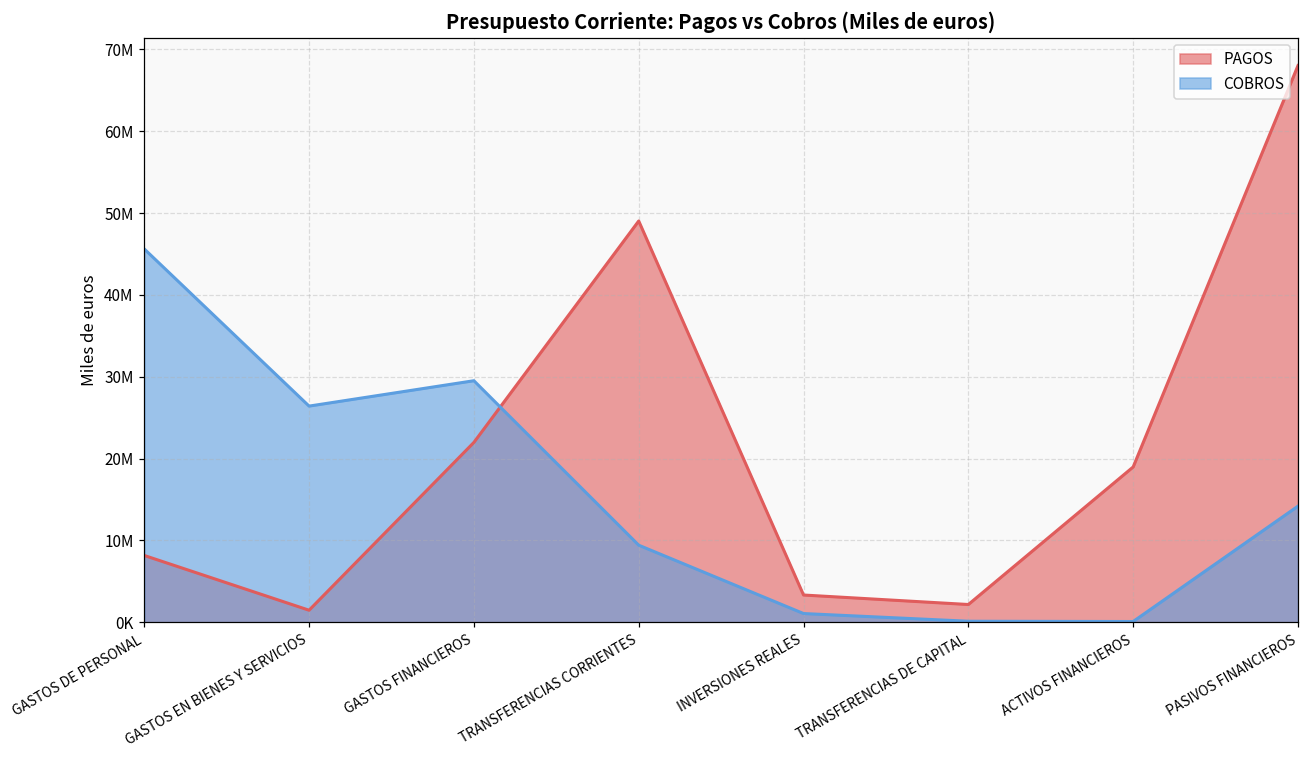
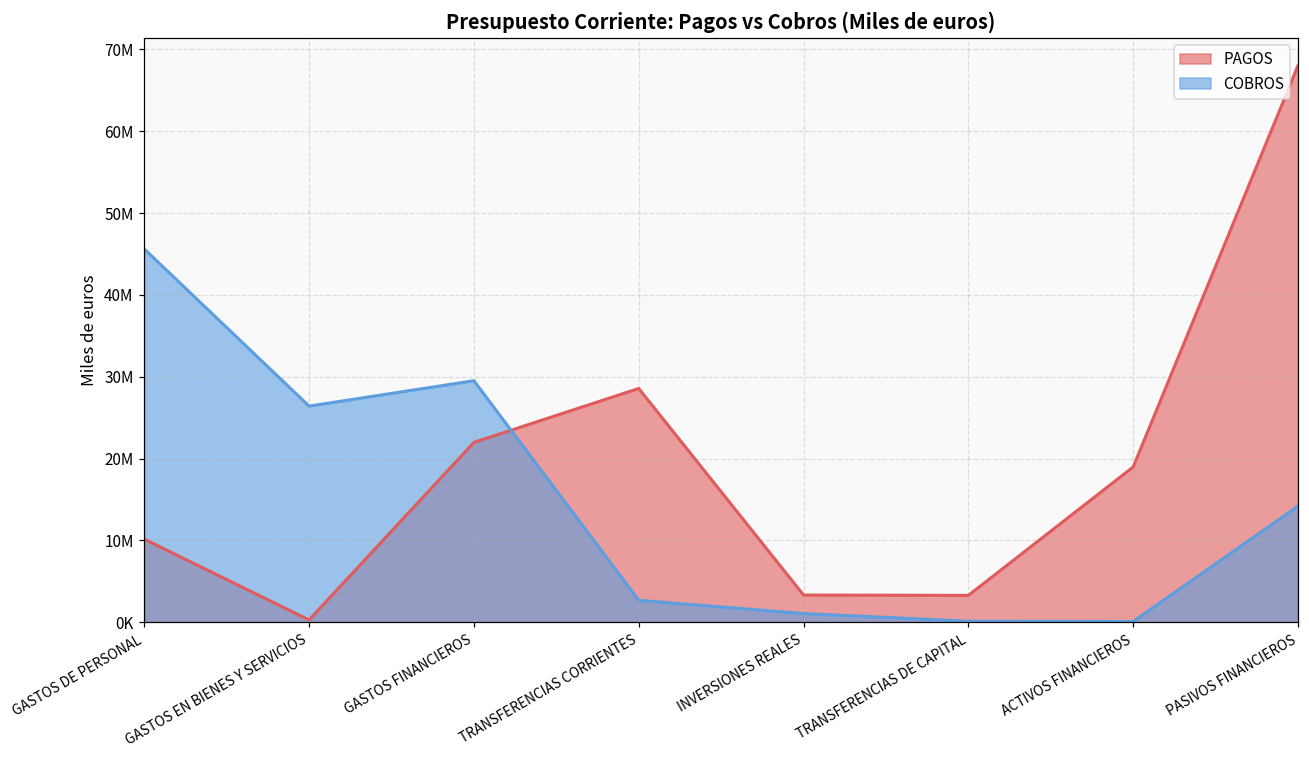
PAGOS, GASTOS DE PERSONAL: 8000000 -> 10000000
PAGOS, GASTOS EN BIENES Y SERVICIOS: 1000000 -> 0
PAGOS, TRANSFERENCIAS CORRIENTES: 49000000 -> 29000000
COBROS, TRANSFERENCIAS CORRIENTES: 9000000 -> 3000000
PAGOS, TRANSFERENCIAS DE CAPITAL: 2000000 -> 3000000
